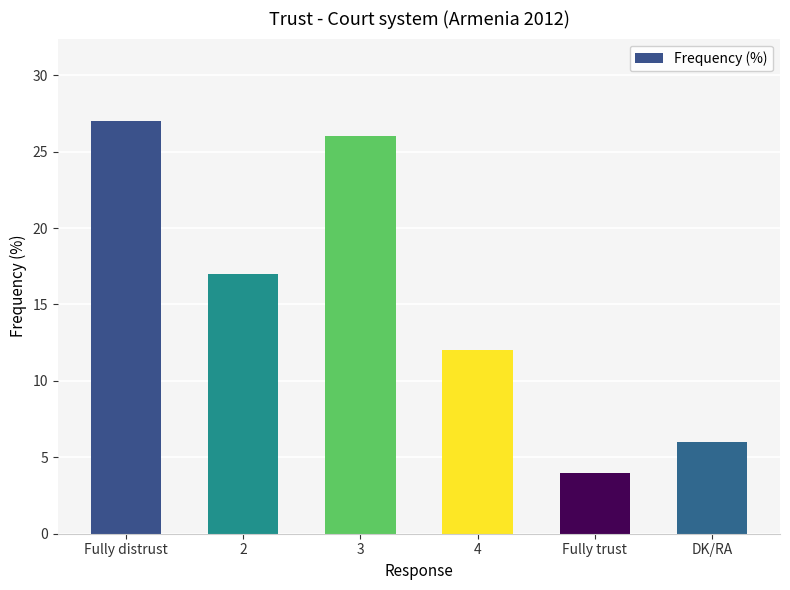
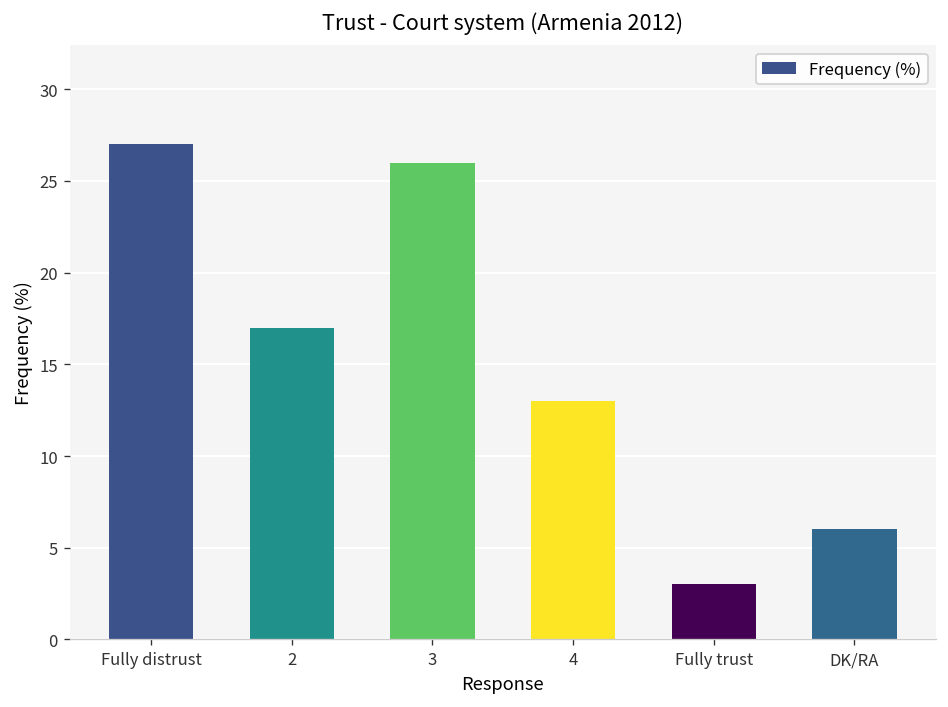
4: 12 -> 13
Fully trust: 4 -> 3
